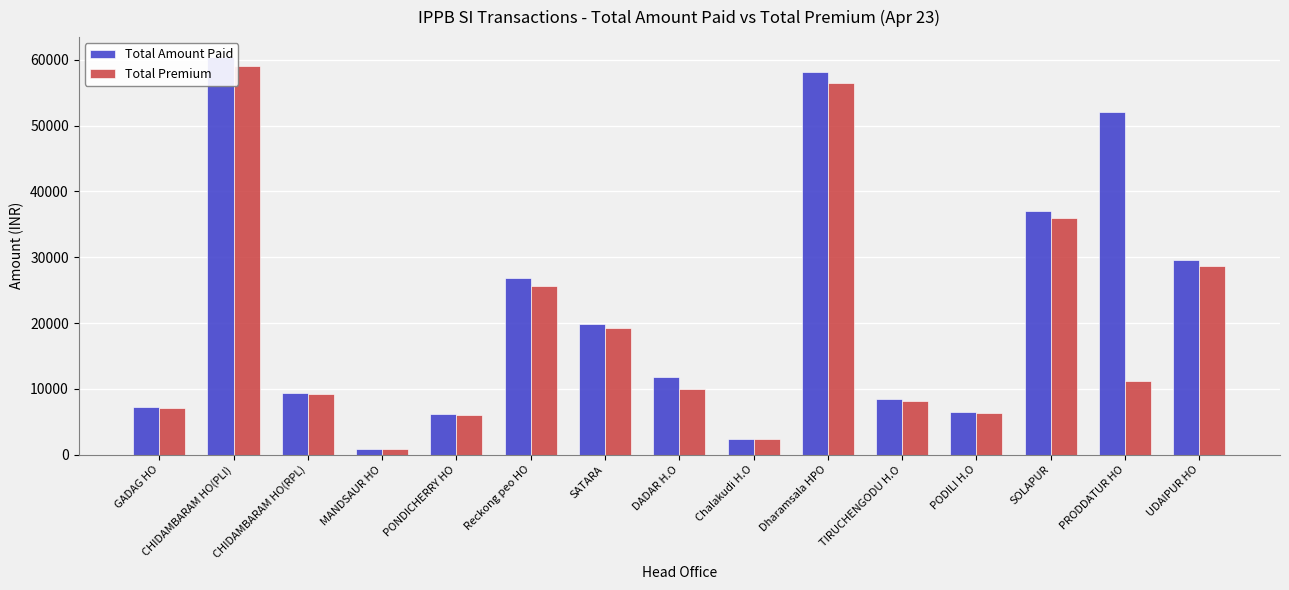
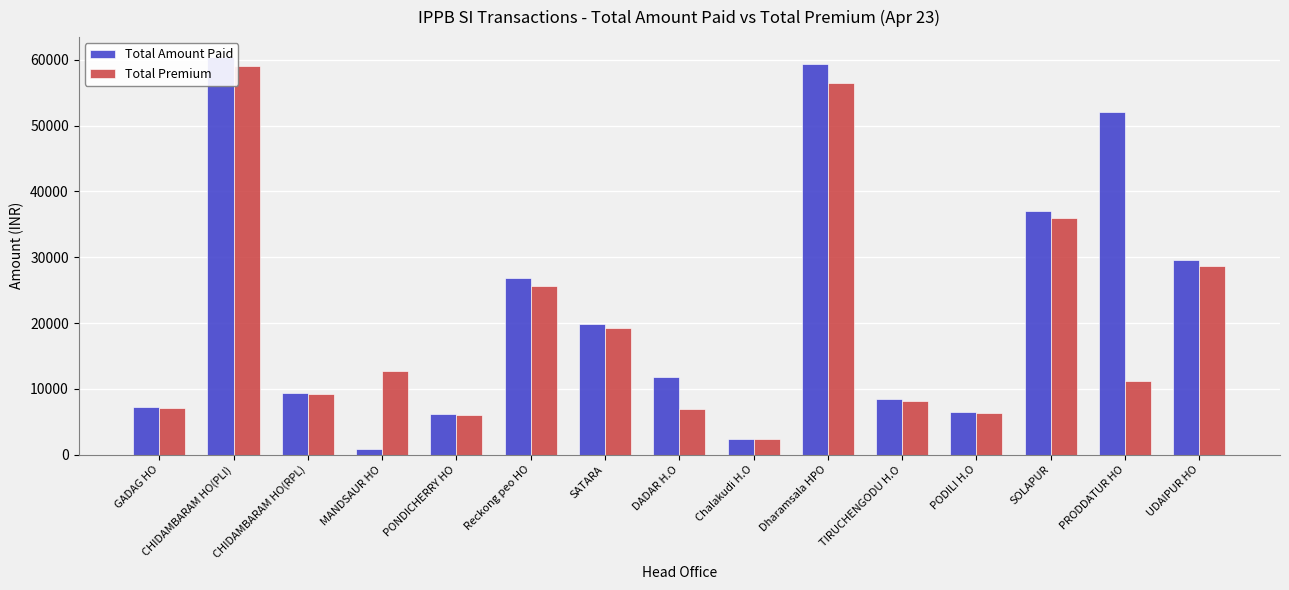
Total Premium, MANDSAUR HO: 1000 -> 13000
Total Premium, DADAR H.O: 10000 -> 7000
Total Amount Paid, Dharamsala HPO: 58000 -> 59000
